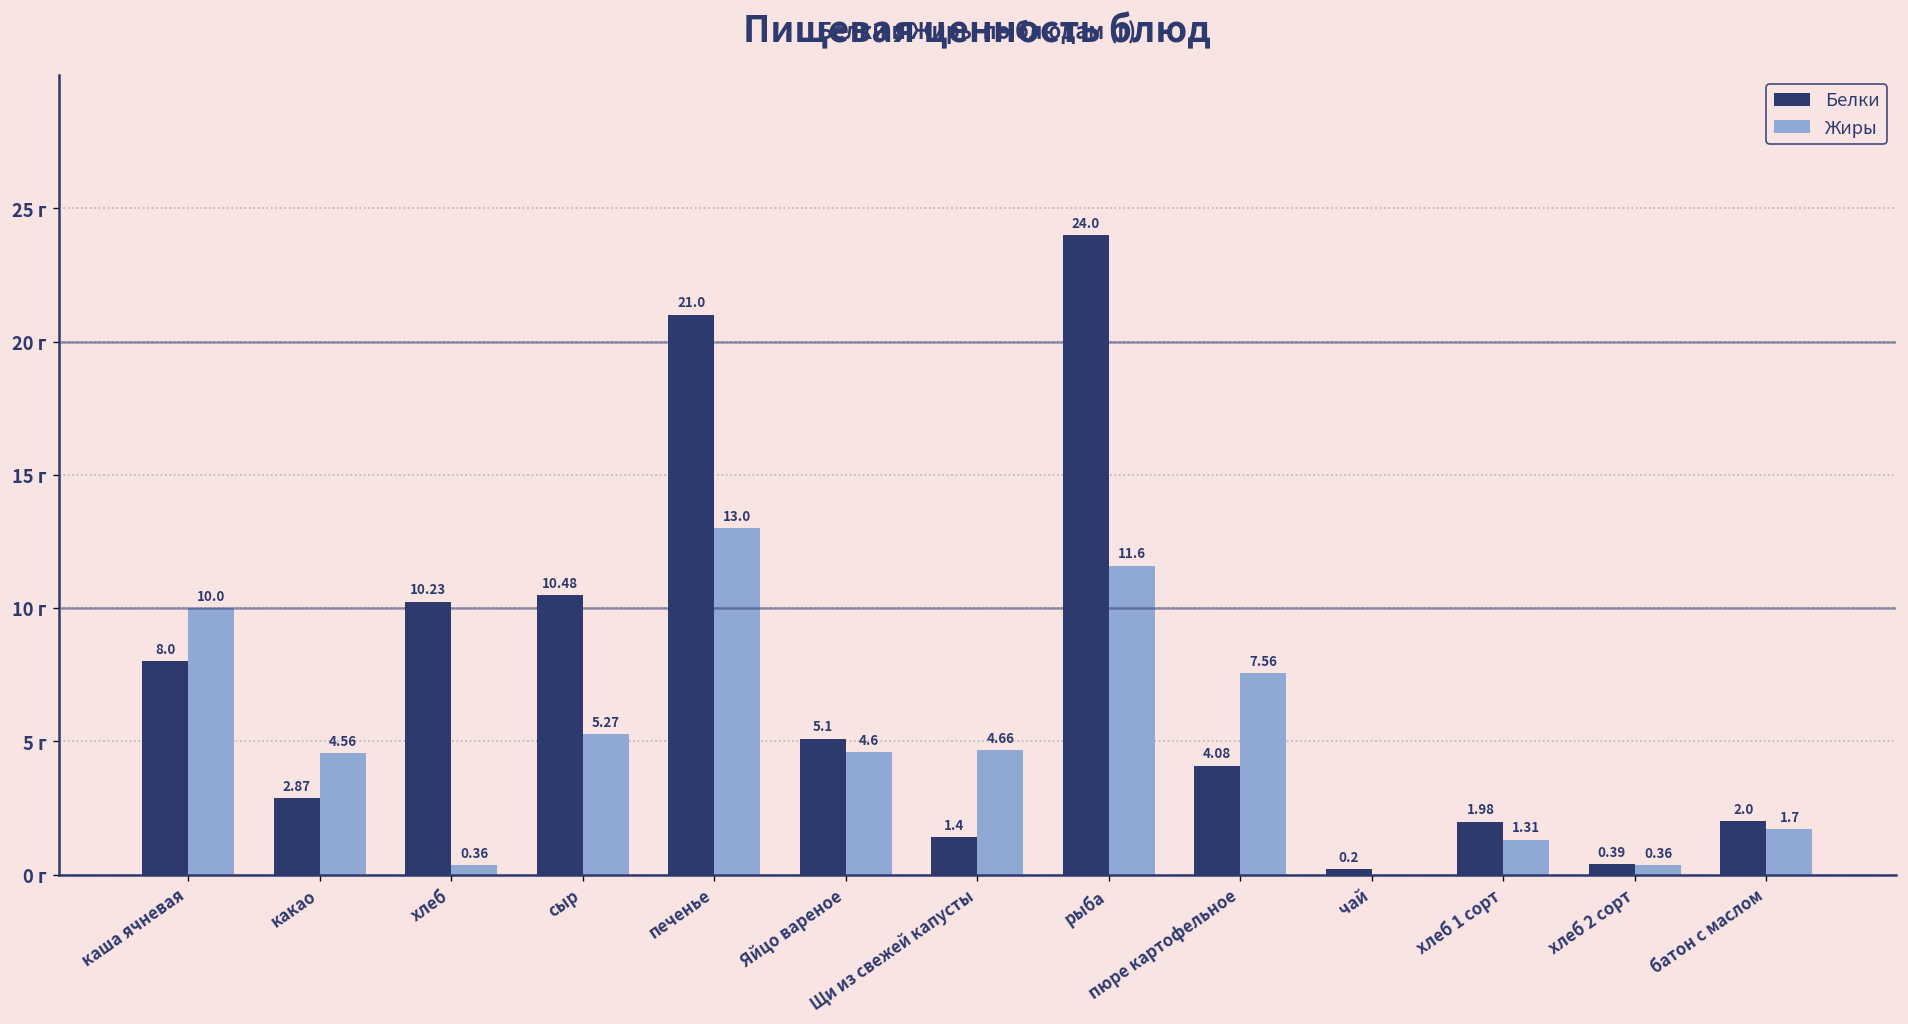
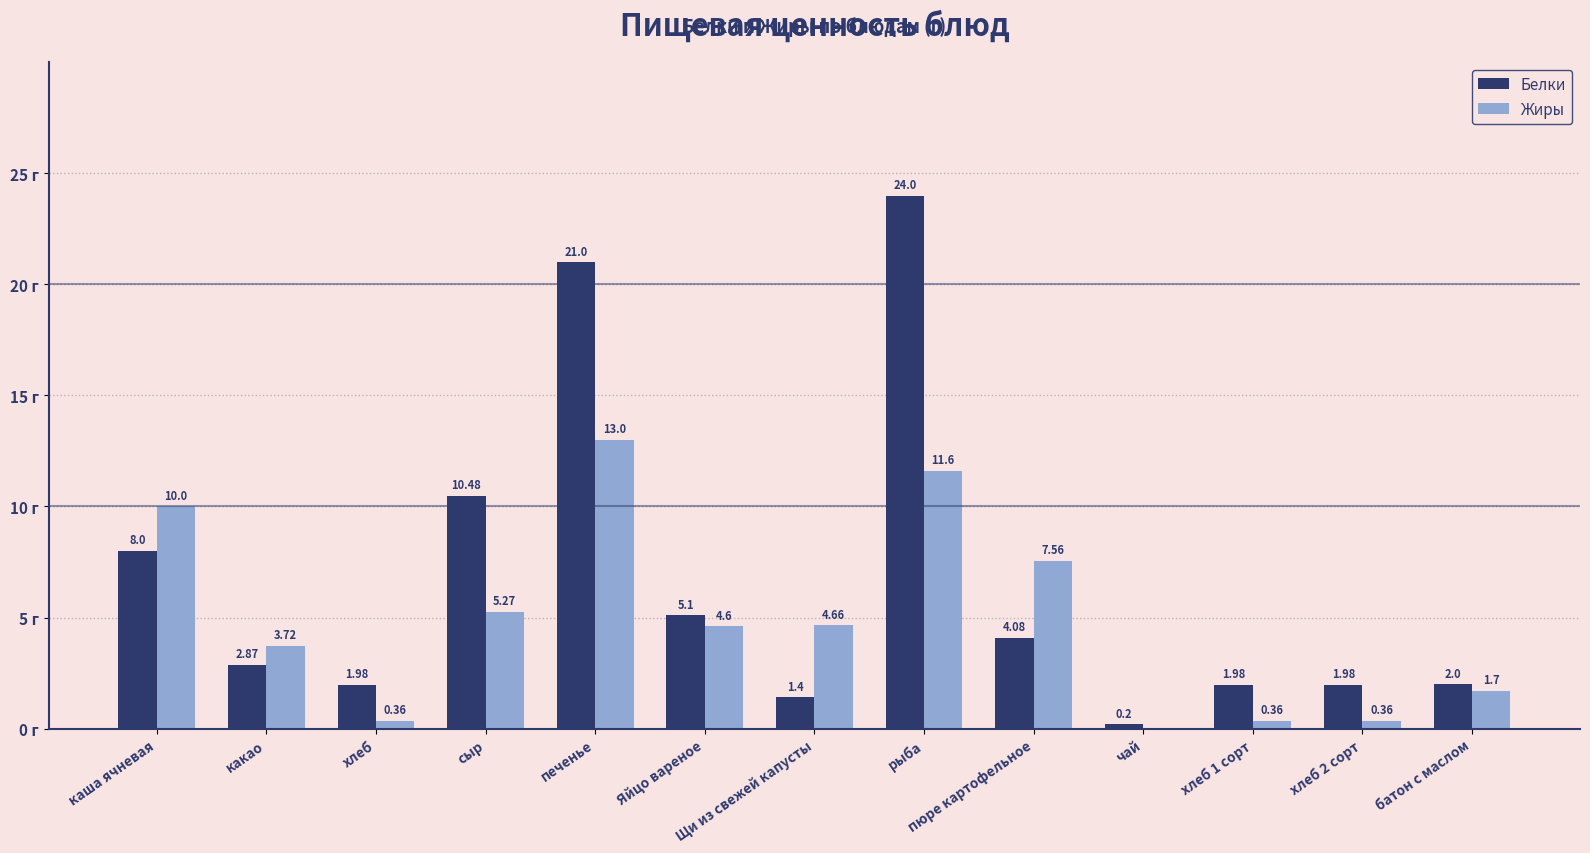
Жиры, какао: 4.56 -> 3.72
Белки, хлеб: 10.23 -> 1.98
Жиры, хлеб 1 сорт: 1.31 -> 0.36
Белки, хлеб 2 сорт: 0.39 -> 1.98
